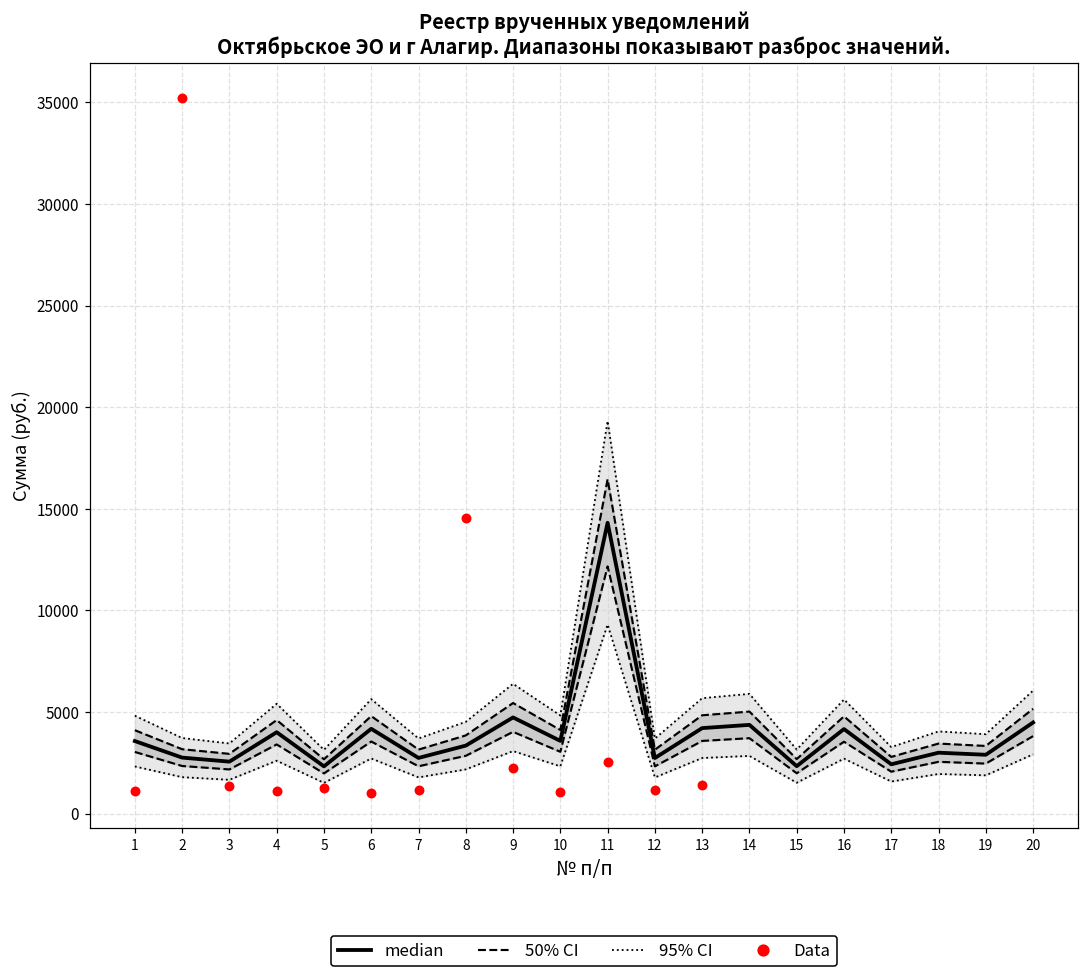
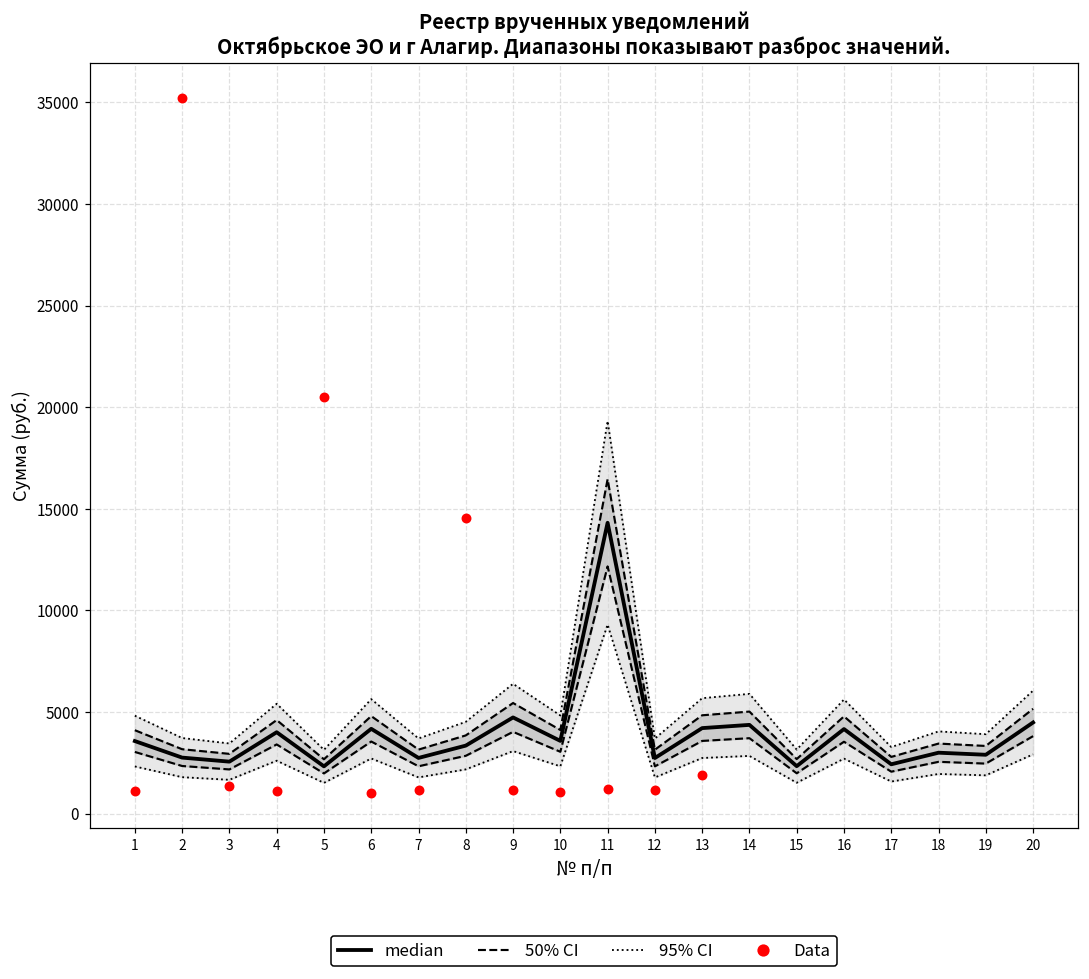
Data, 5: 1300 -> 20500
Data, 9: 2200 -> 1200
Data, 11: 2500 -> 1200
Data, 13: 1400 -> 1900
